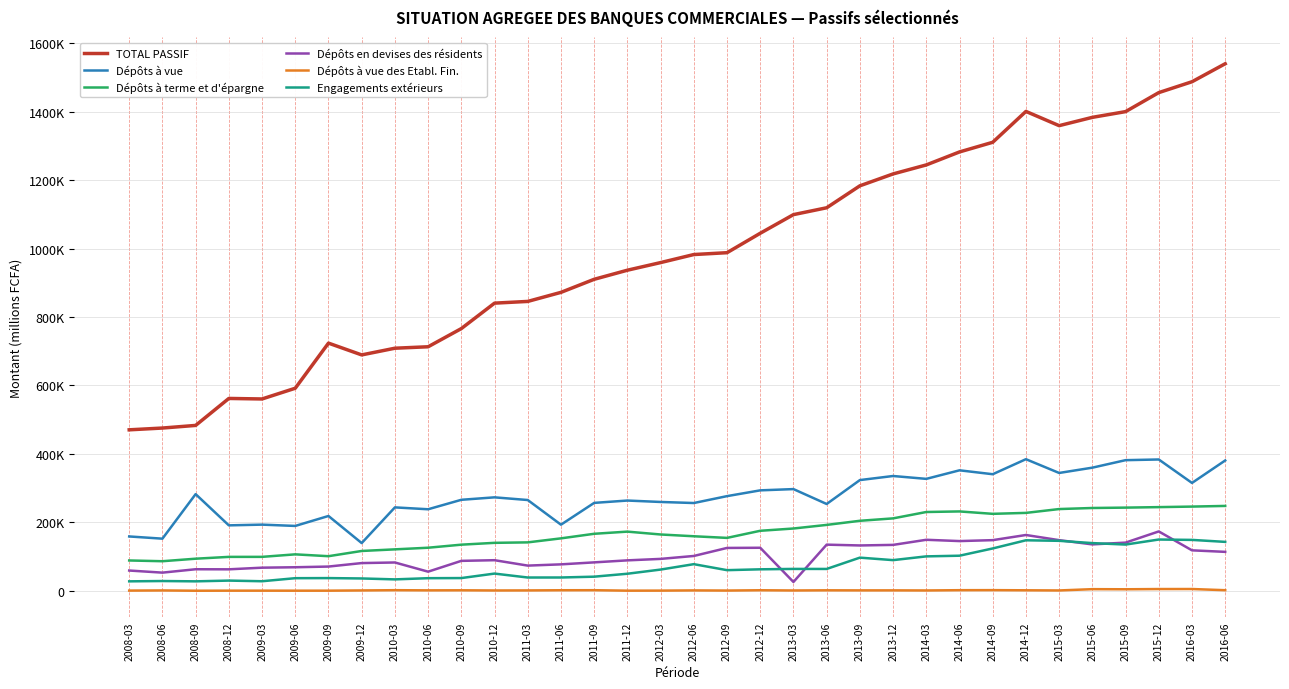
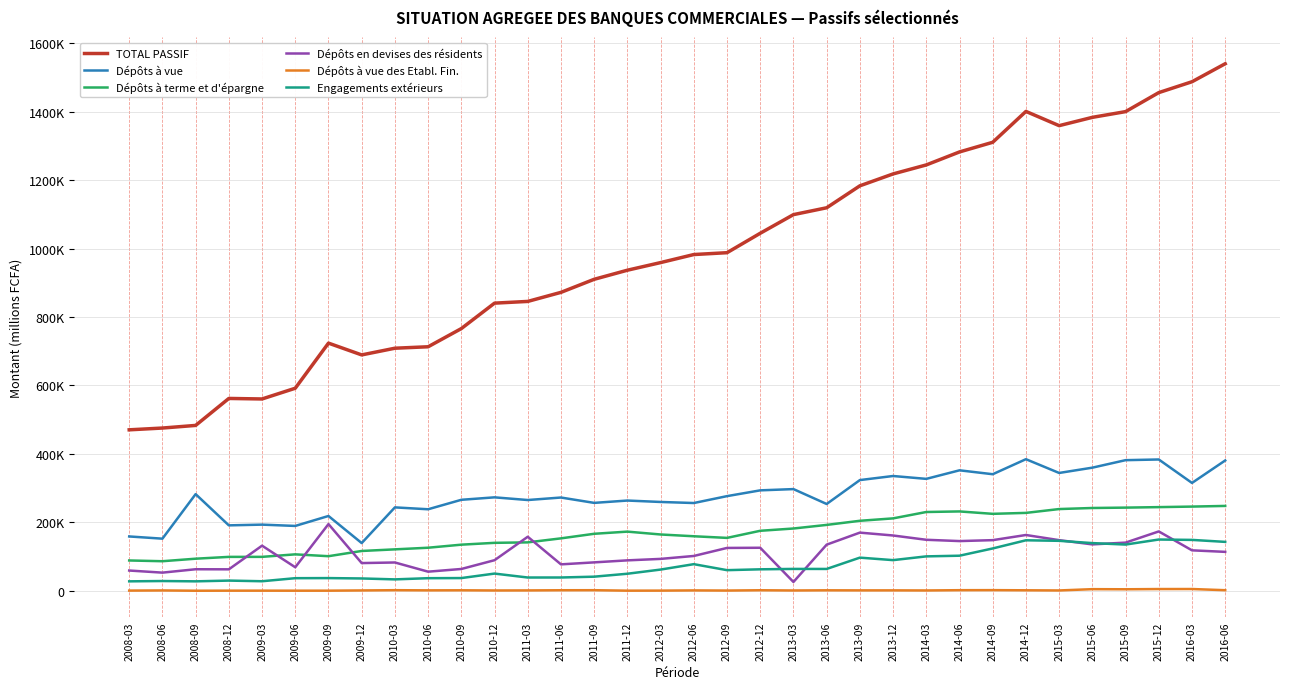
Dépôts en devises des résidents, 2009-03: 70000 -> 130000
Dépôts en devises des résidents, 2009-09: 70000 -> 200000
Dépôts en devises des résidents, 2010-09: 90000 -> 60000
Dépôts en devises des résidents, 2011-03: 70000 -> 160000
Dépôts à vue, 2011-06: 190000 -> 270000
Dépôts en devises des résidents, 2013-09: 130000 -> 170000
Dépôts en devises des résidents, 2013-12: 130000 -> 160000
